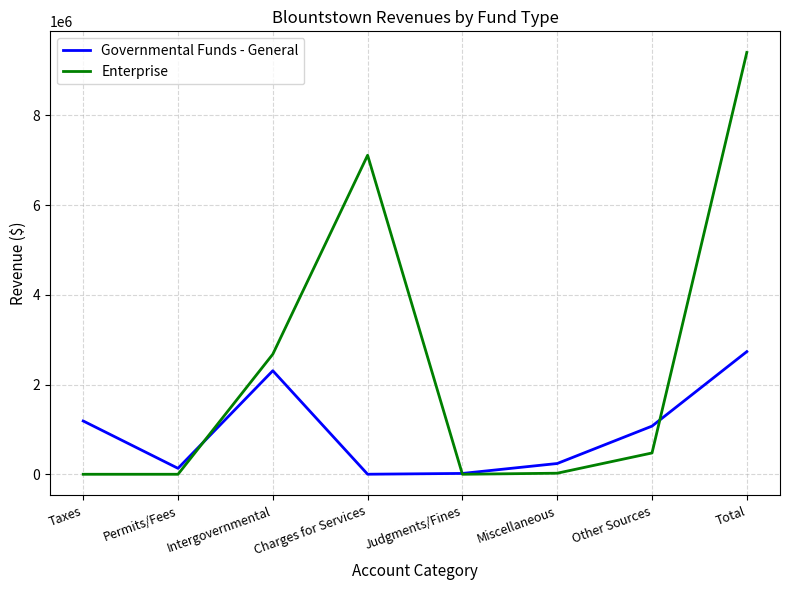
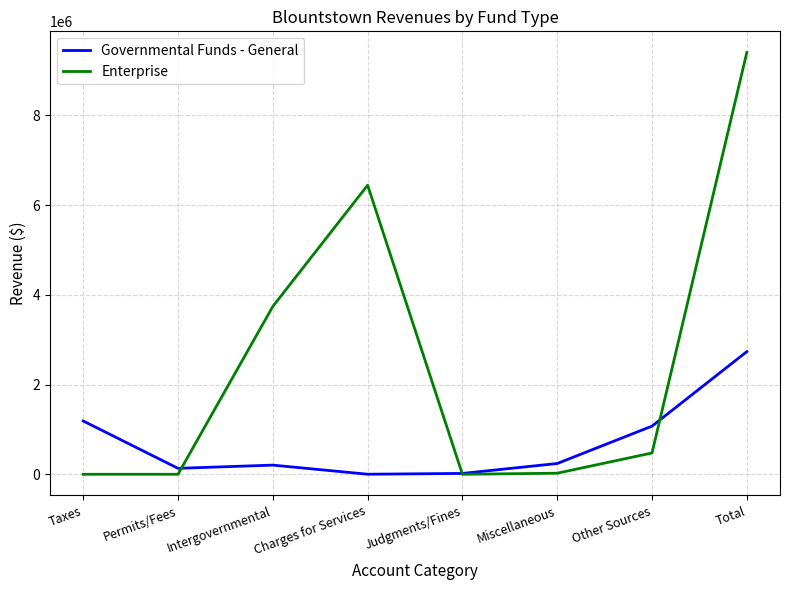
Governmental Funds - General, Intergovernmental: 2300000 -> 200000
Enterprise, Intergovernmental: 2700000 -> 3700000
Enterprise, Charges for Services: 7100000 -> 6400000
